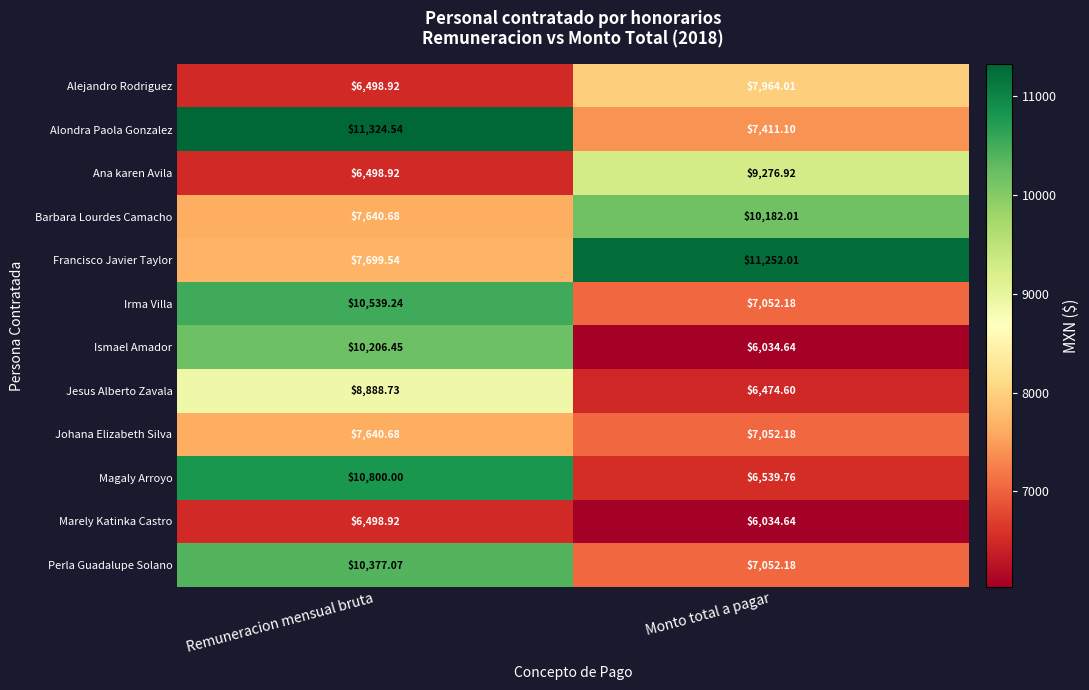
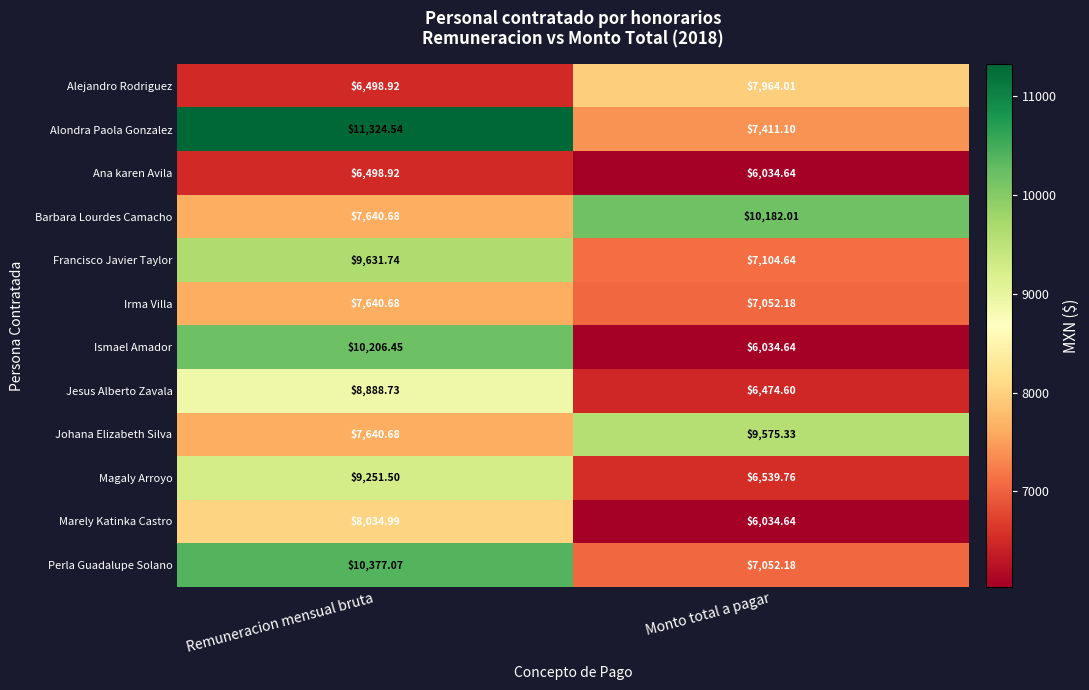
Ana karen Avila, Monto total a pagar: $9,276.92 -> $6,034.64
Francisco Javier Taylor, Remuneracion mensual bruta: $7,699.54 -> $9,631.74
Francisco Javier Taylor, Monto total a pagar: $11,252.01 -> $7,104.64
Irma Villa, Remuneracion mensual bruta: $10,539.24 -> $7,640.68
Johana Elizabeth Silva, Monto total a pagar: $7,052.18 -> $9,575.33
Magaly Arroyo, Remuneracion mensual bruta: $10,800.00 -> $9,251.50
Marely Katinka Castro, Remuneracion mensual bruta: $6,498.92 -> $8,034.99
